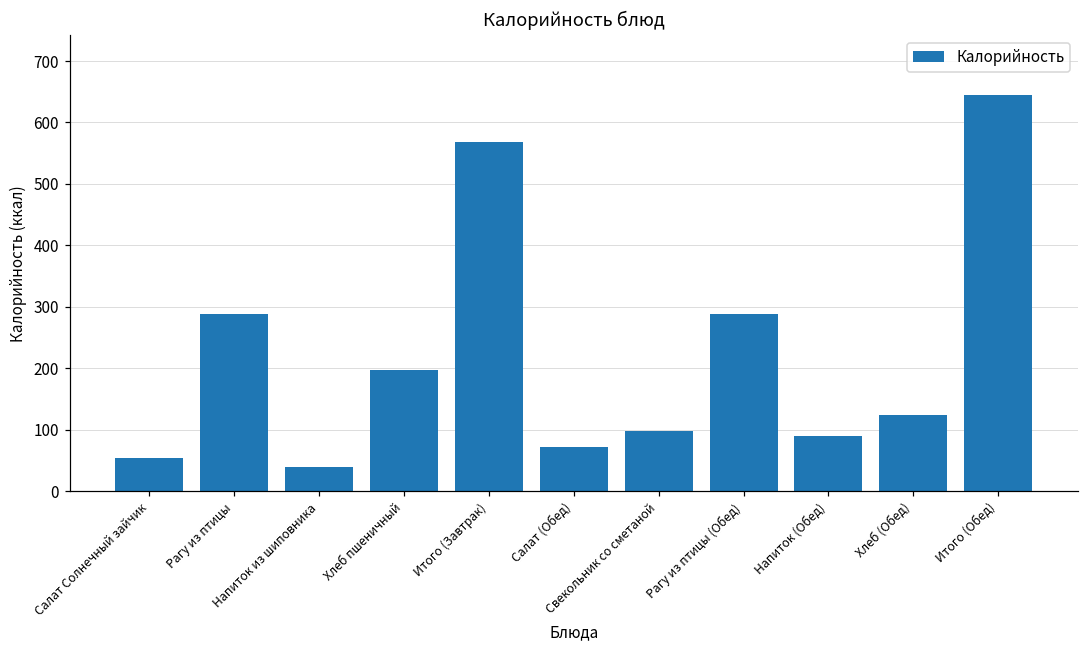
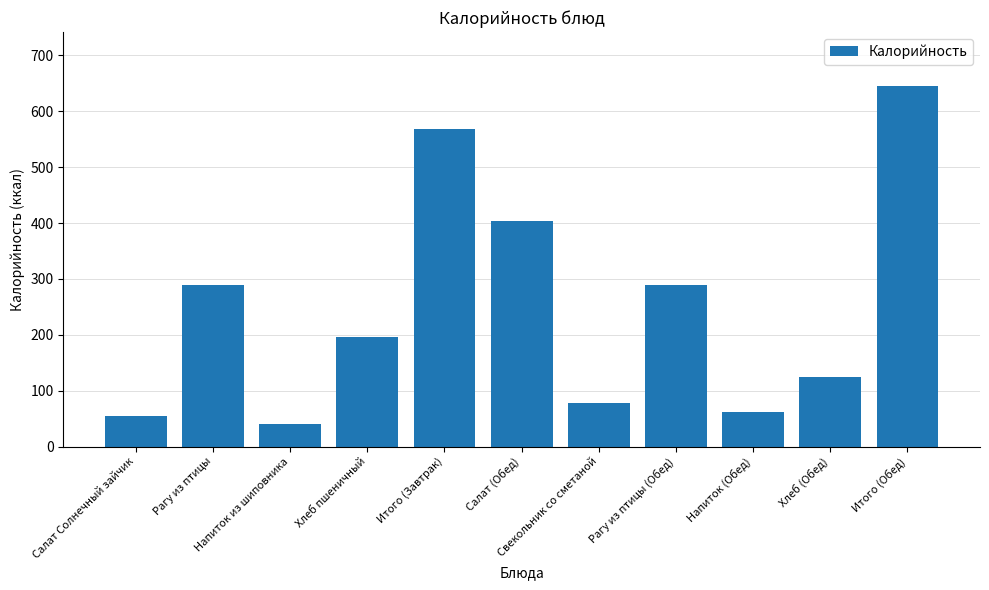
Салат (Обед): 70 -> 400
Свекольник со сметаной: 100 -> 80
Напиток (Обед): 90 -> 60
